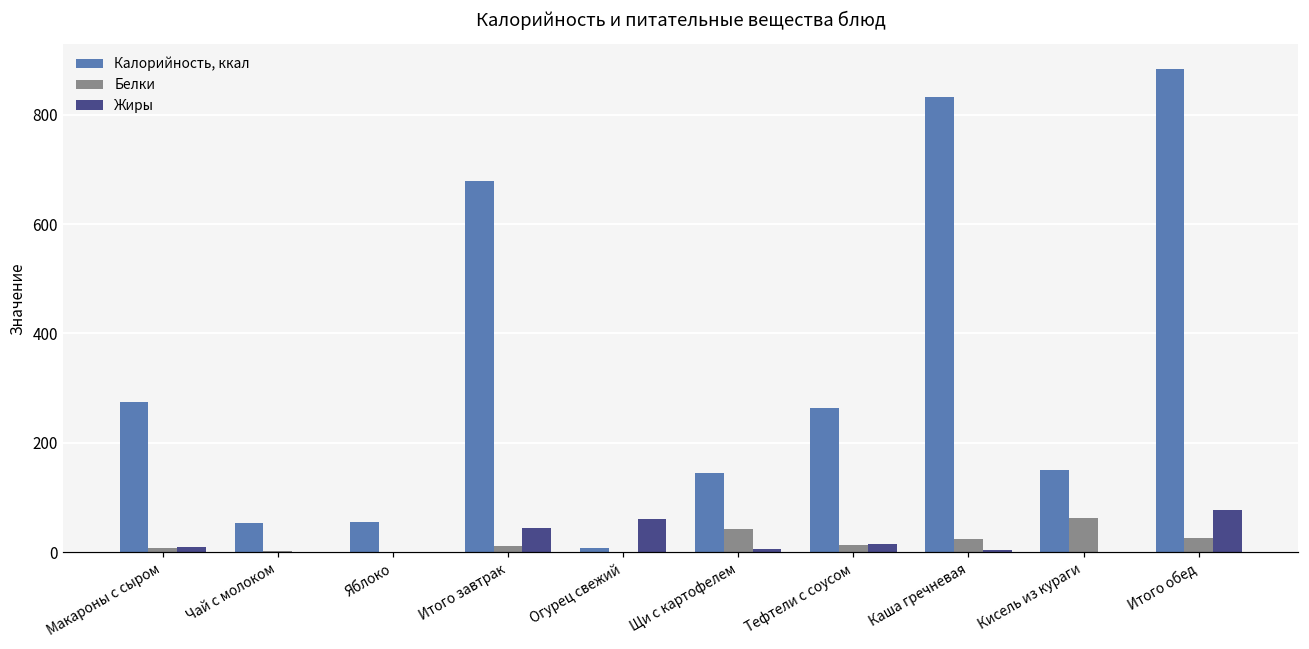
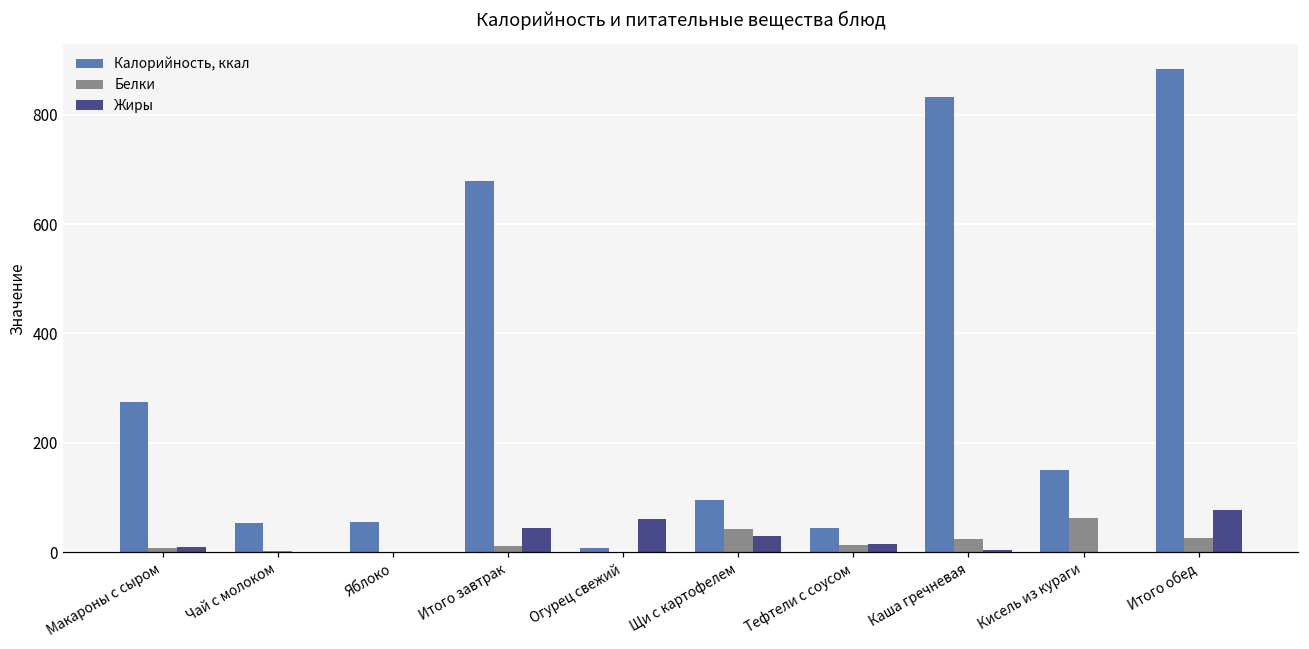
Калорийность, ккал, Щи с картофелем: 150 -> 100
Жиры, Щи с картофелем: 10 -> 30
Калорийность, ккал, Тефтели с соусом: 260 -> 40
